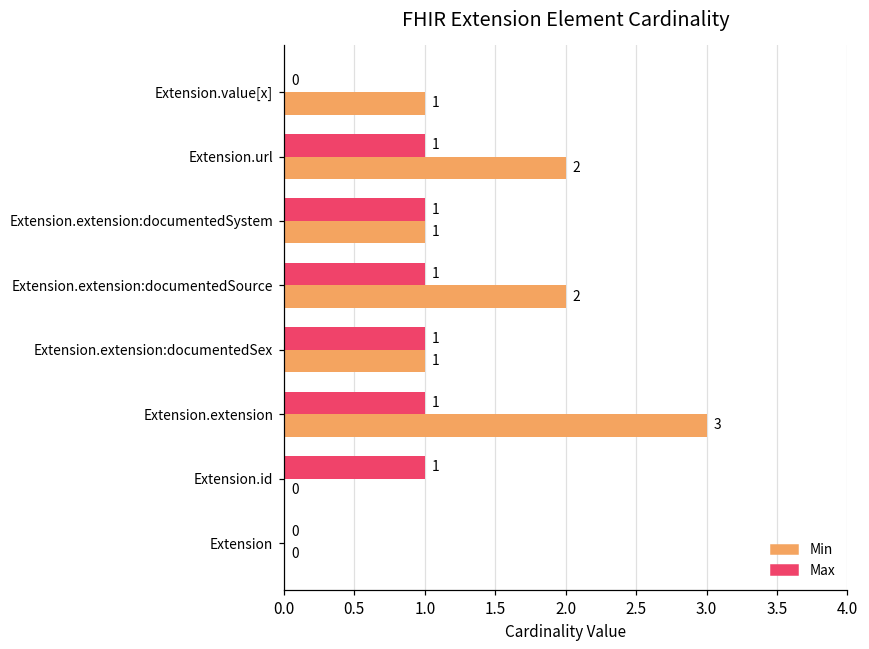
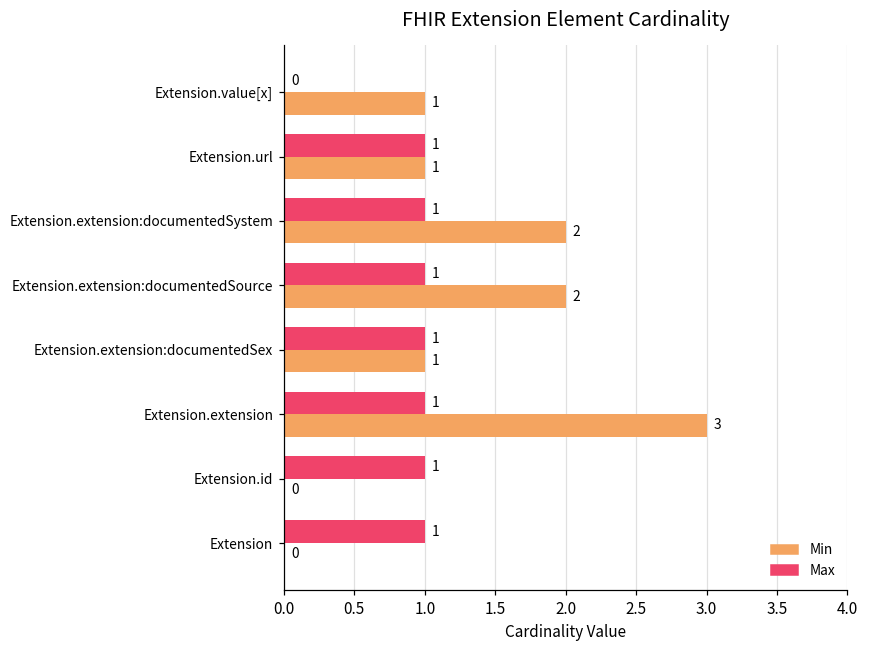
Min, Extension.url: 2 -> 1
Min, Extension.extension:documentedSystem: 1 -> 2
Max, Extension: 0 -> 1
